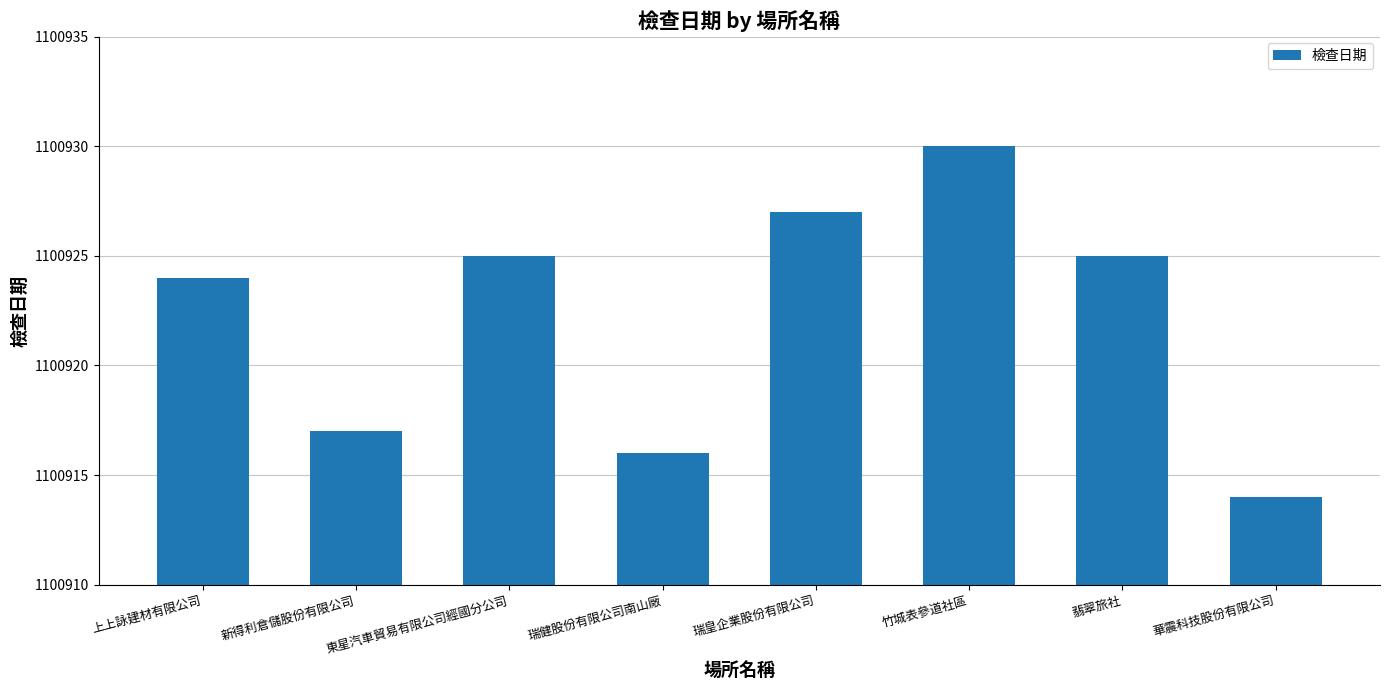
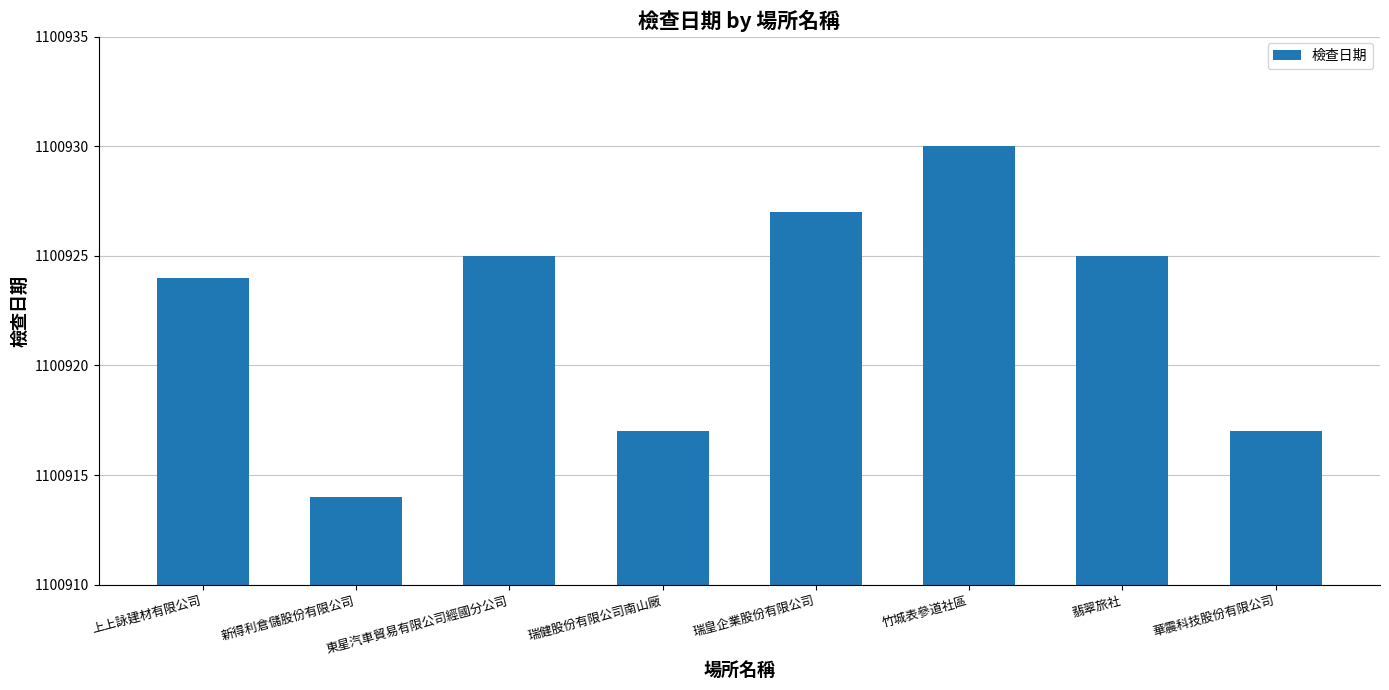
新得利倉儲股份有限公司: 1100917 -> 1100914
瑞健股份有限公司南山廠: 1100916 -> 1100917
華震科技股份有限公司: 1100914 -> 1100917
